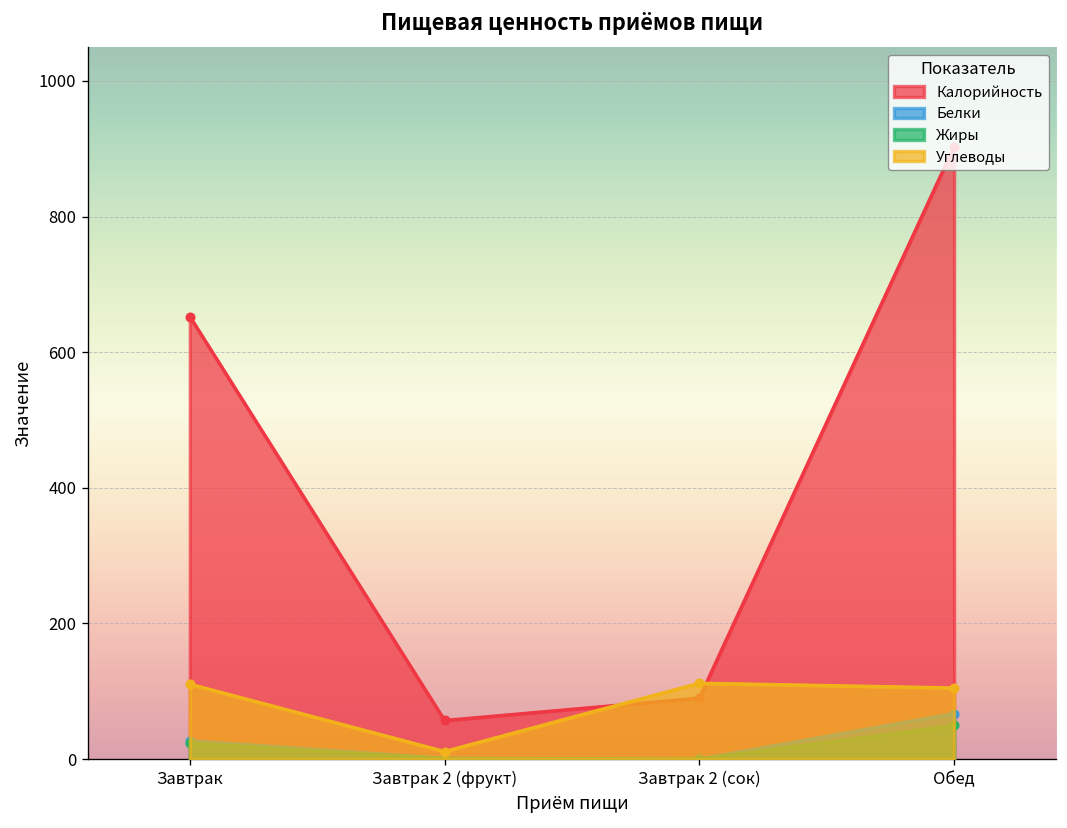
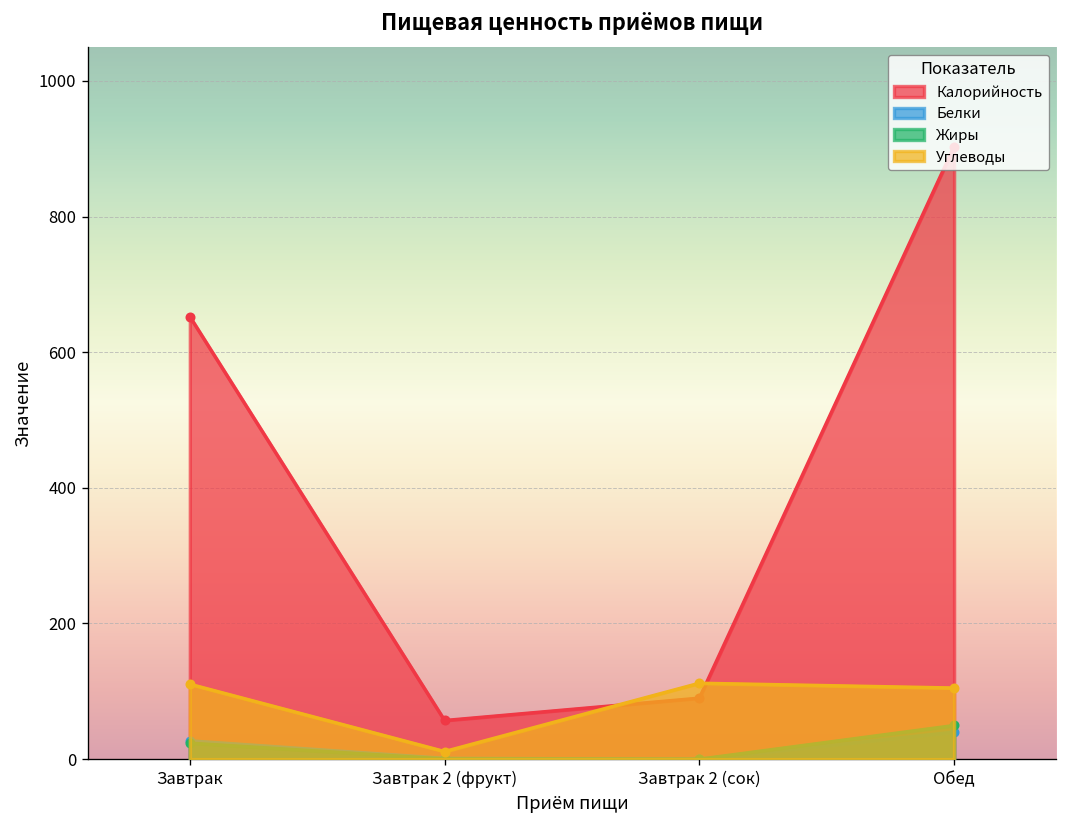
Белки, Обед: 70 -> 40
